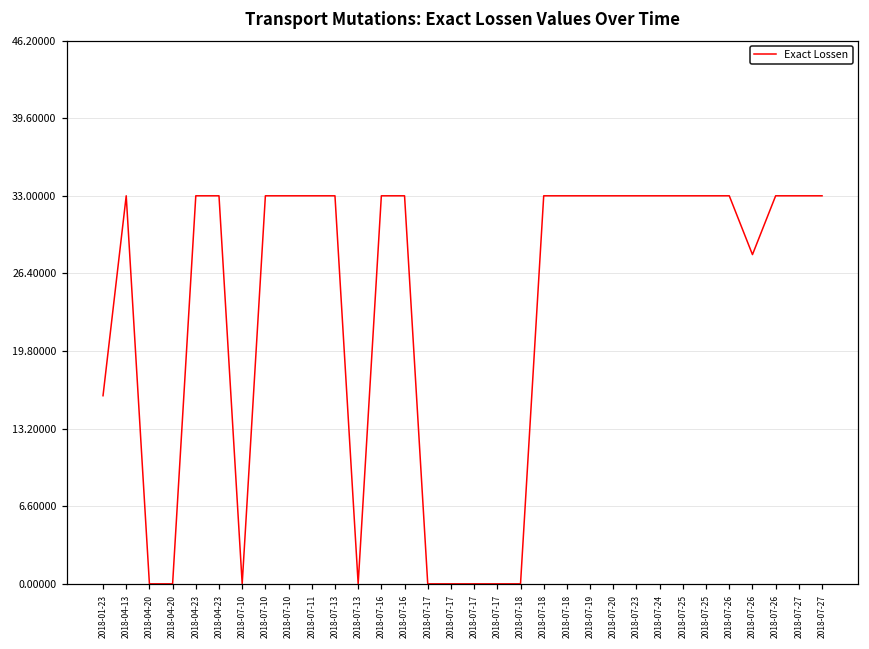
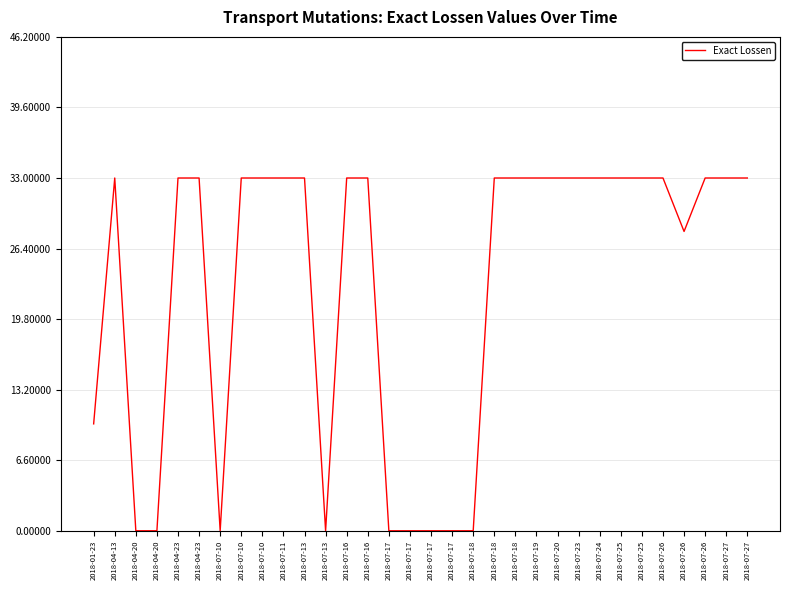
2018-01-23: 16 -> 10
